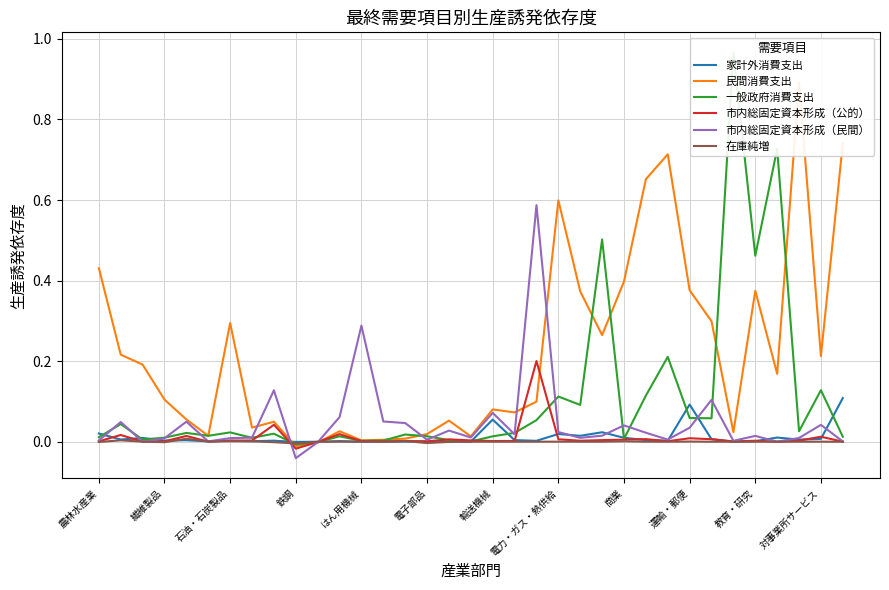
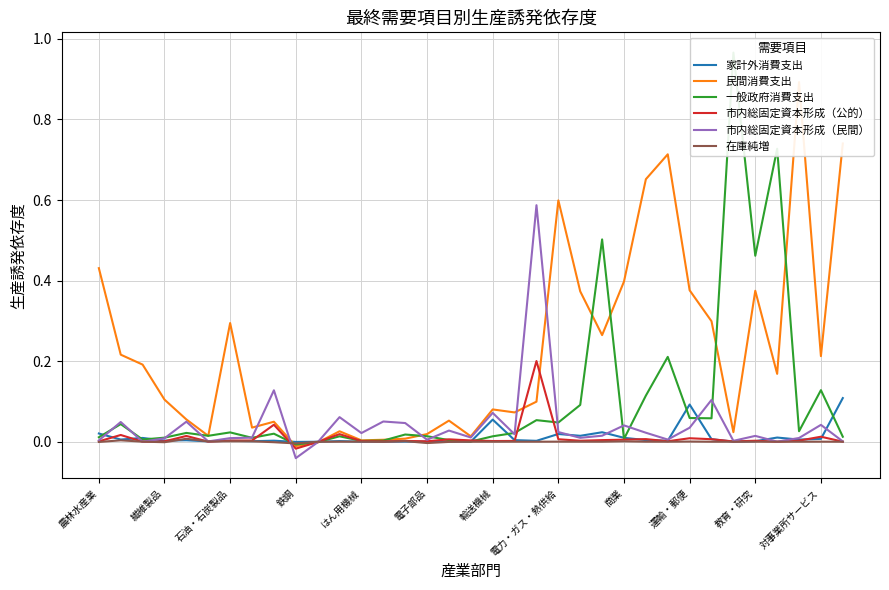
市内総固定資本形成（民間）, はん用機械: 0.29 -> 0.02
一般政府消費支出, 電力・ガス・熱供給: 0.11 -> 0.05
